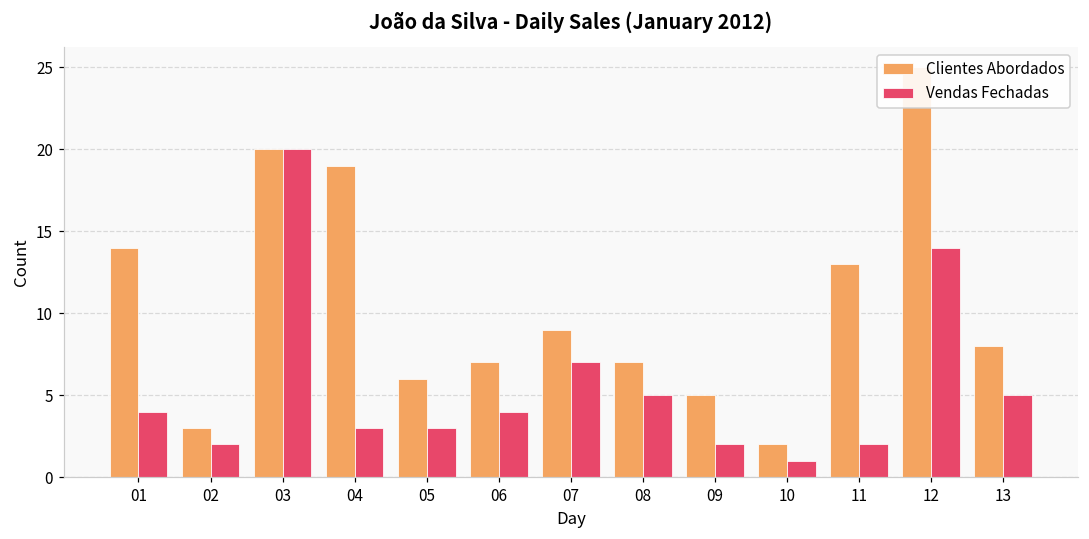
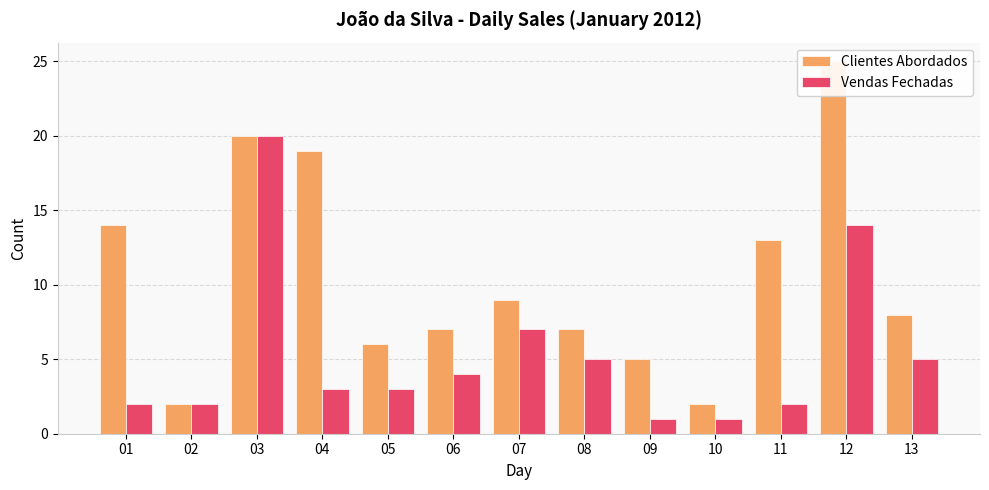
Vendas Fechadas, 01: 4 -> 2
Clientes Abordados, 02: 3 -> 2
Vendas Fechadas, 09: 2 -> 1
